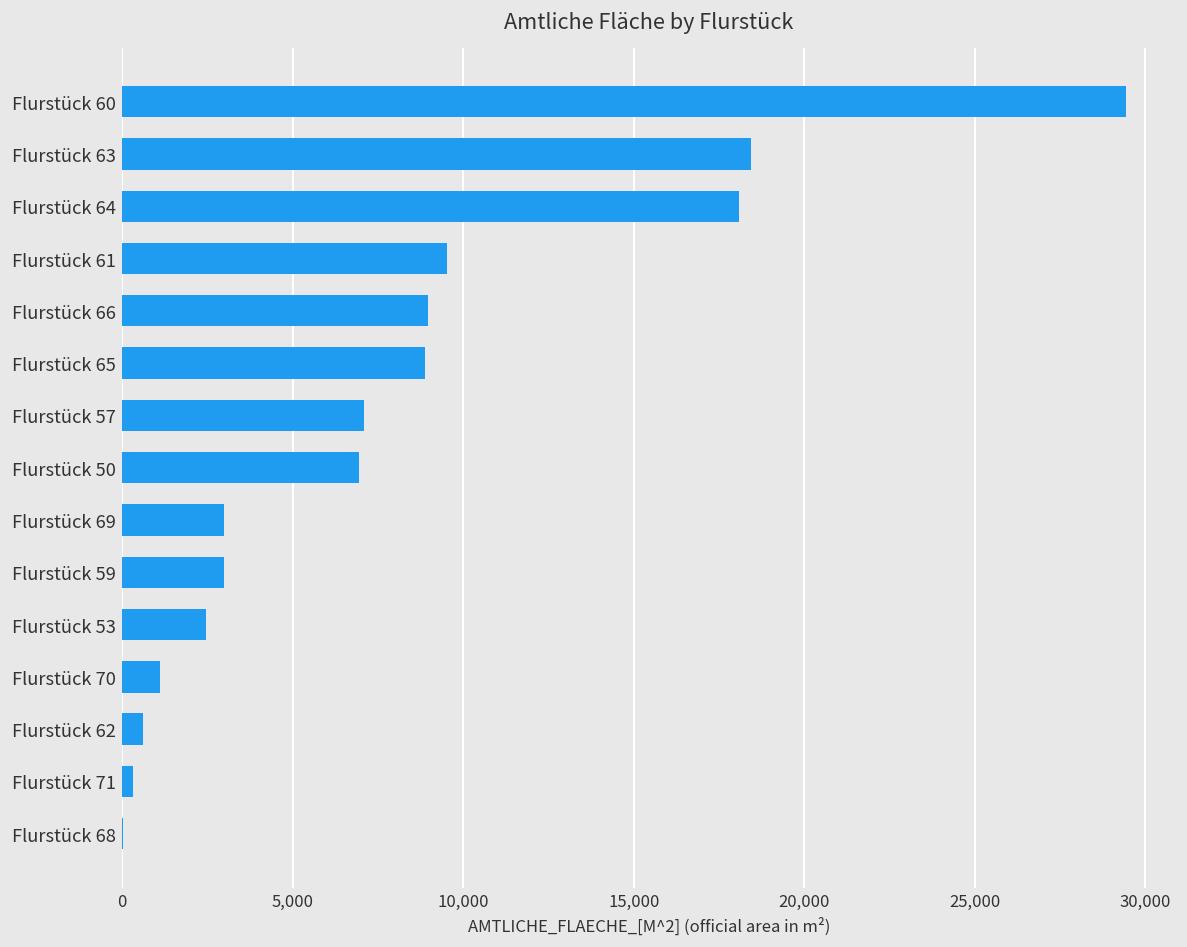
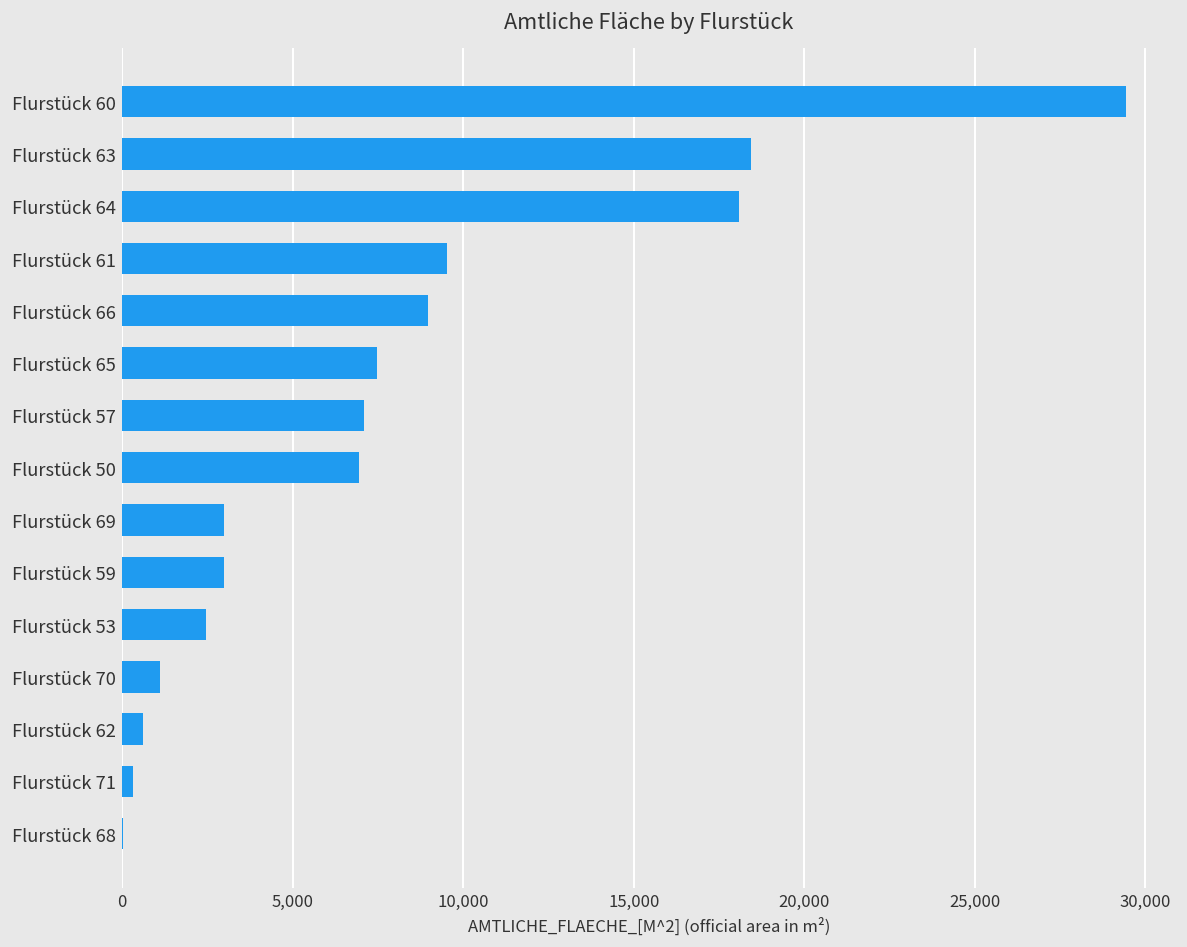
Flurstück 65: 8,900 -> 7,500
